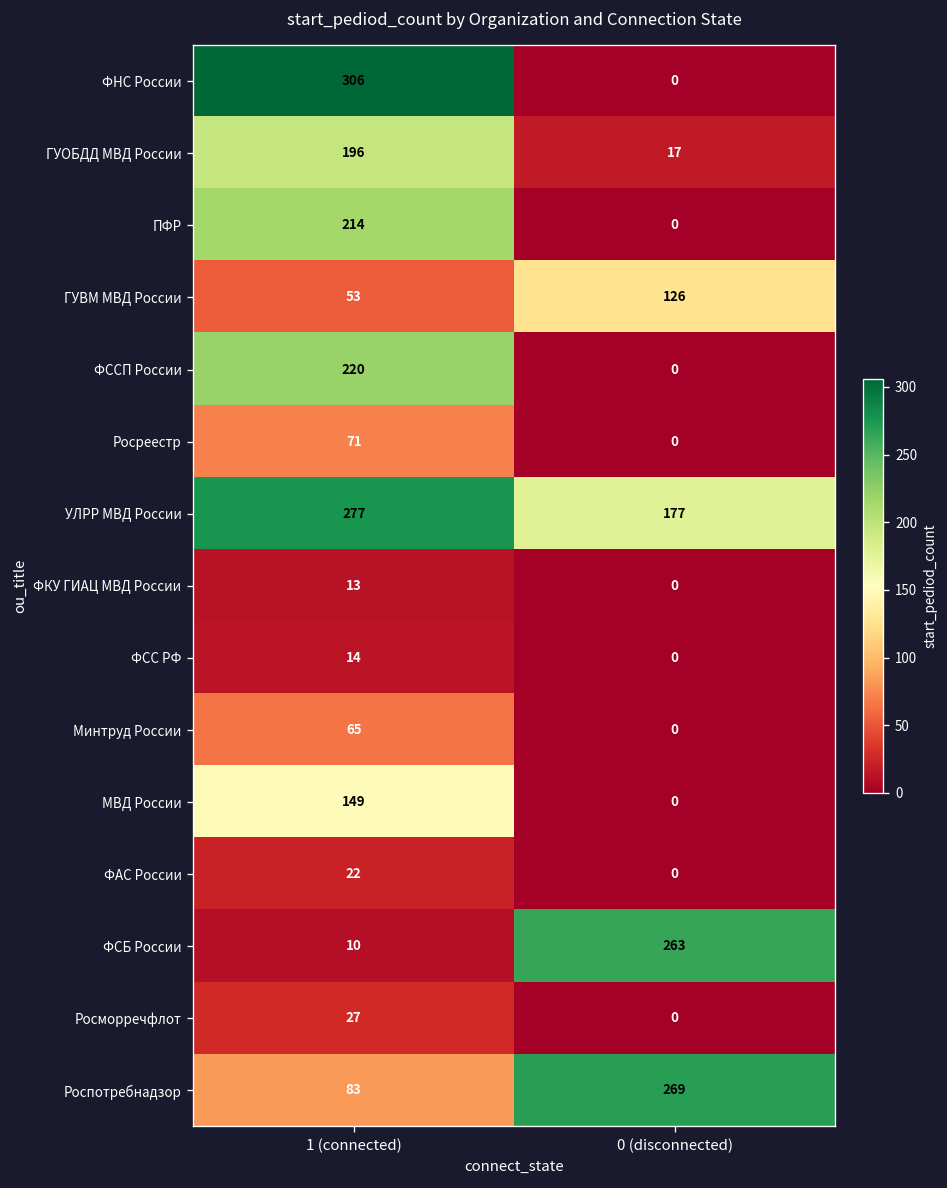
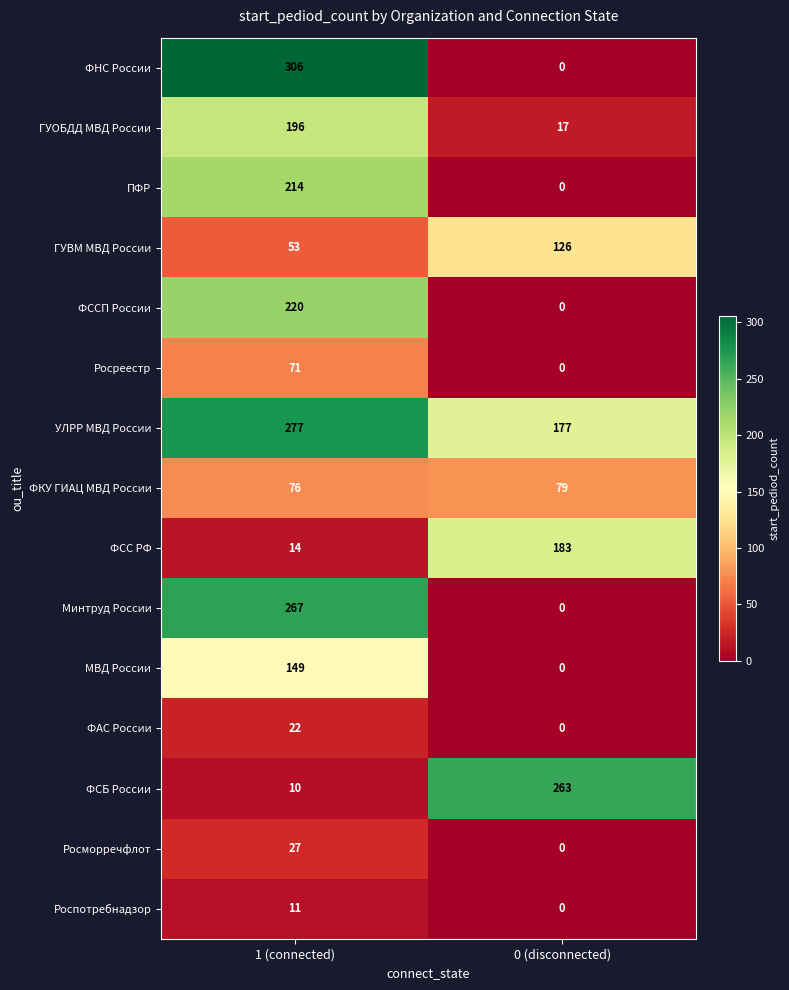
ФКУ ГИАЦ МВД России, 1 (connected): 13 -> 76
ФКУ ГИАЦ МВД России, 0 (disconnected): 0 -> 79
ФСС РФ, 0 (disconnected): 0 -> 183
Минтруд России, 1 (connected): 65 -> 267
Роспотребнадзор, 1 (connected): 83 -> 11
Роспотребнадзор, 0 (disconnected): 269 -> 0
